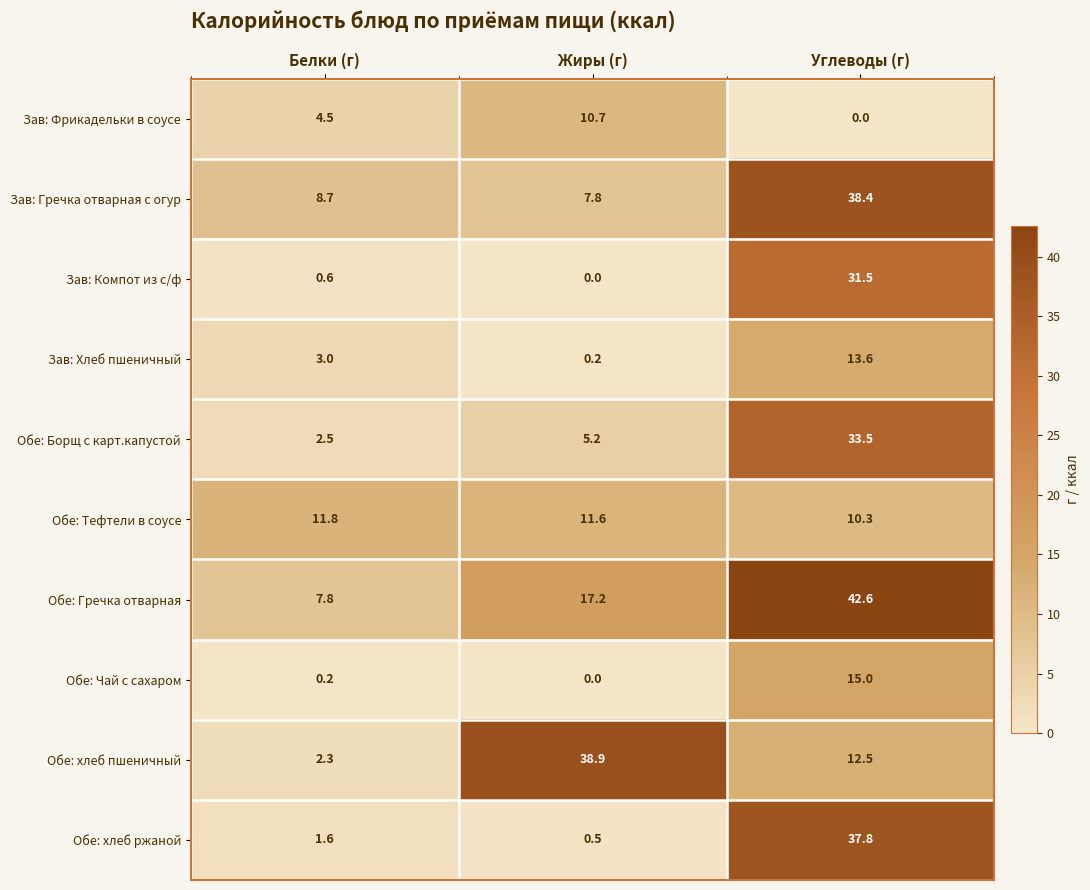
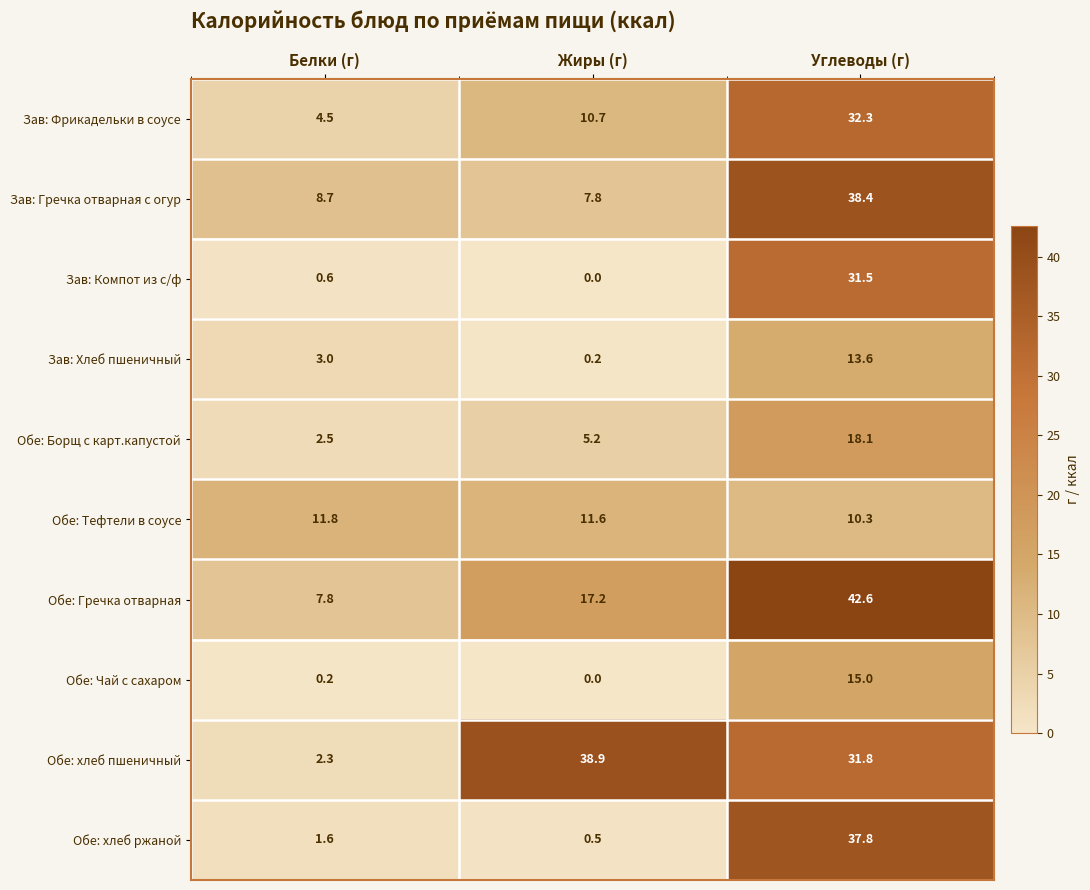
Зав: Фрикадельки в соусе, Углеводы (г): 0.0 -> 32.3
Обе: Борщ с карт.капустой, Углеводы (г): 33.5 -> 18.1
Обе: хлеб пшеничный, Углеводы (г): 12.5 -> 31.8
